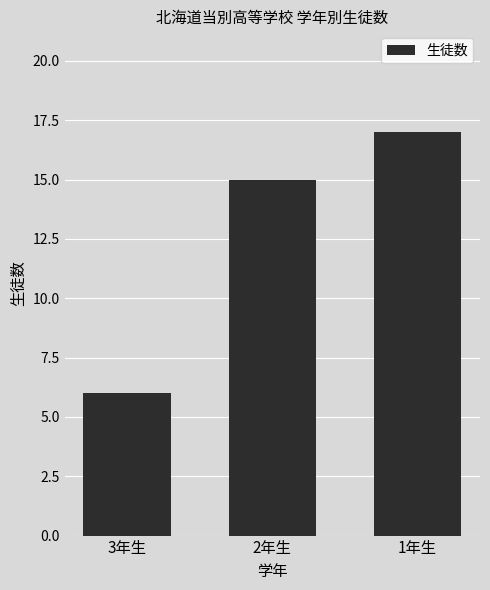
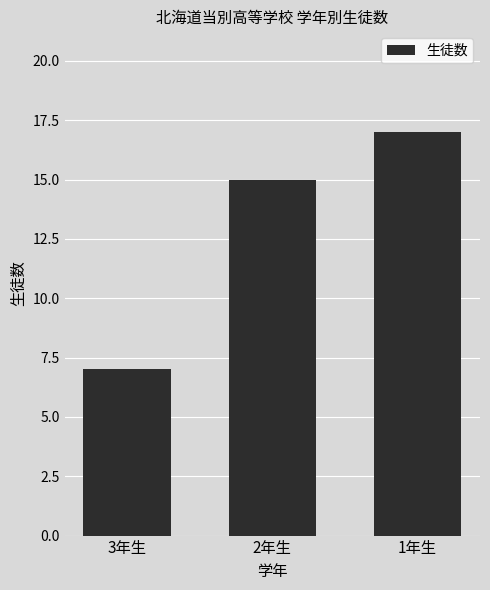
3年生: 6 -> 7
